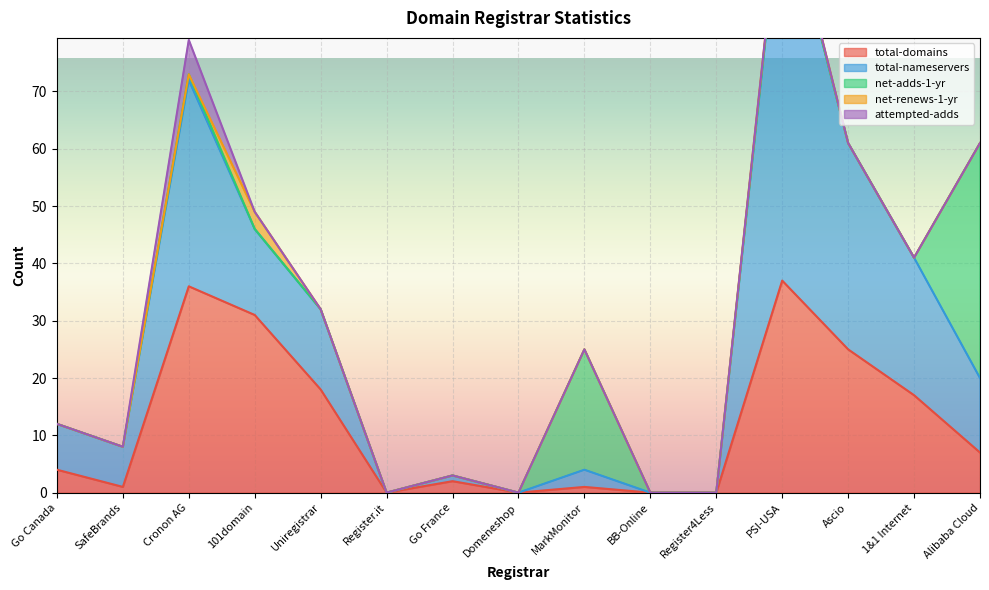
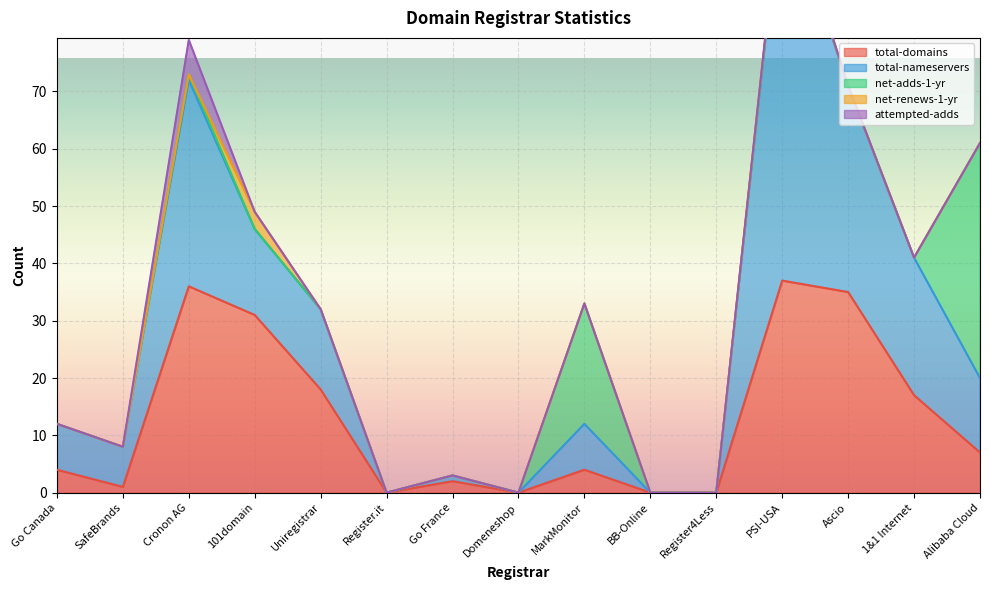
total-domains, MarkMonitor: 1 -> 4
total-nameservers, MarkMonitor: 3 -> 8
total-domains, Ascio: 25 -> 35
